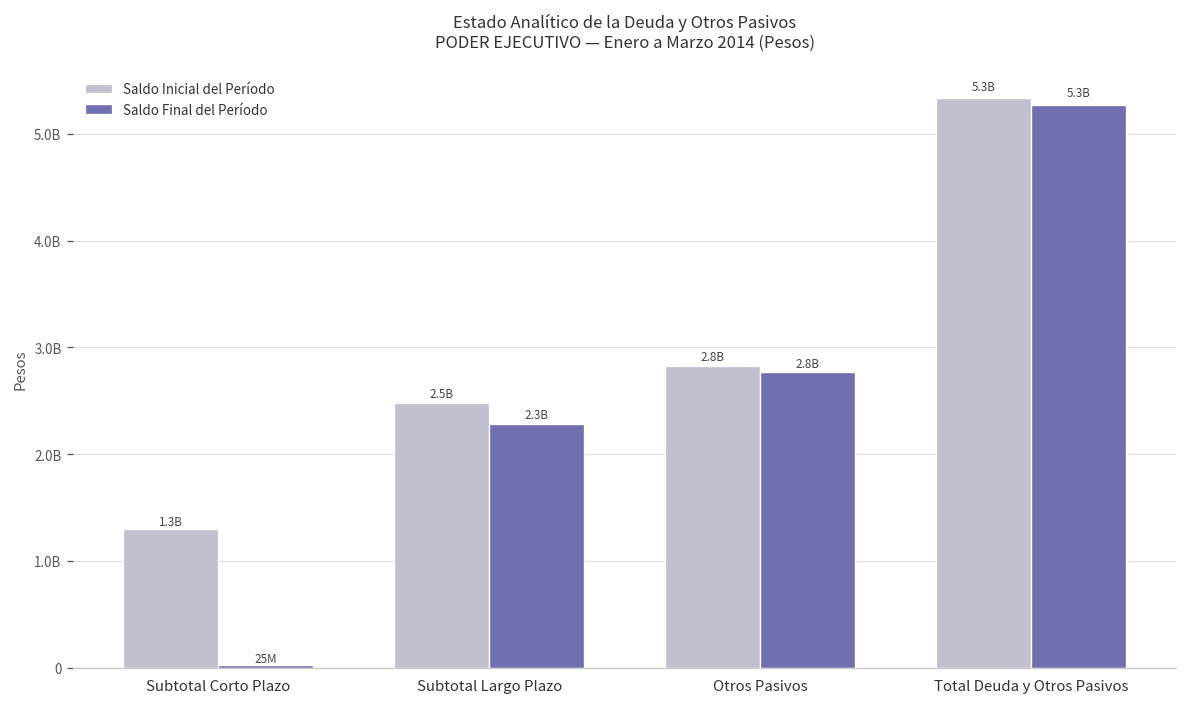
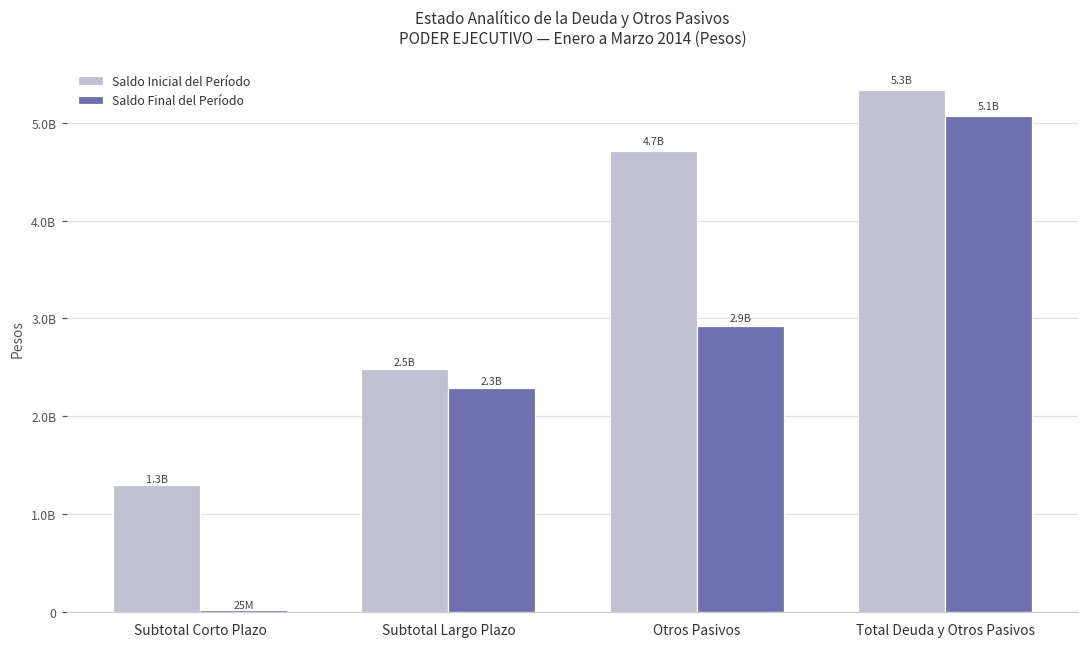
Saldo Inicial del Período, Otros Pasivos: 2.8B -> 4.7B
Saldo Final del Período, Otros Pasivos: 2.8B -> 2.9B
Saldo Final del Período, Total Deuda y Otros Pasivos: 5.3B -> 5.1B
